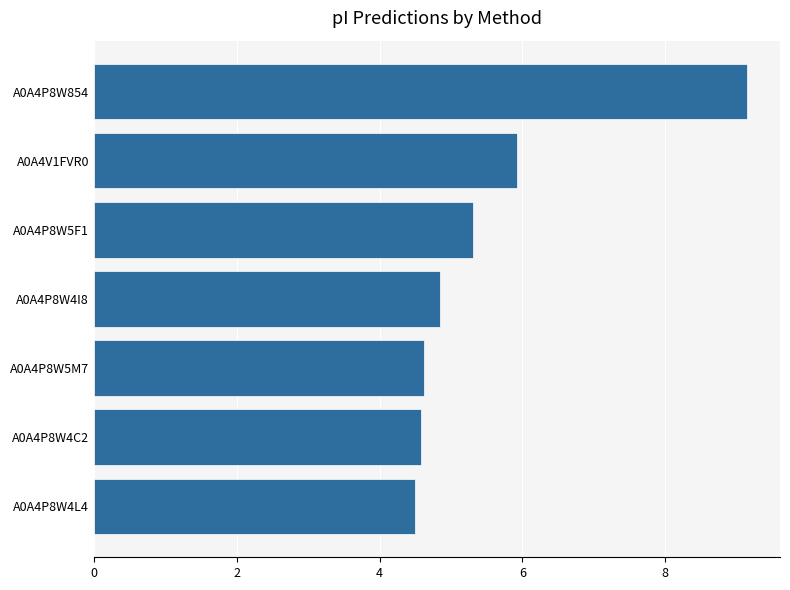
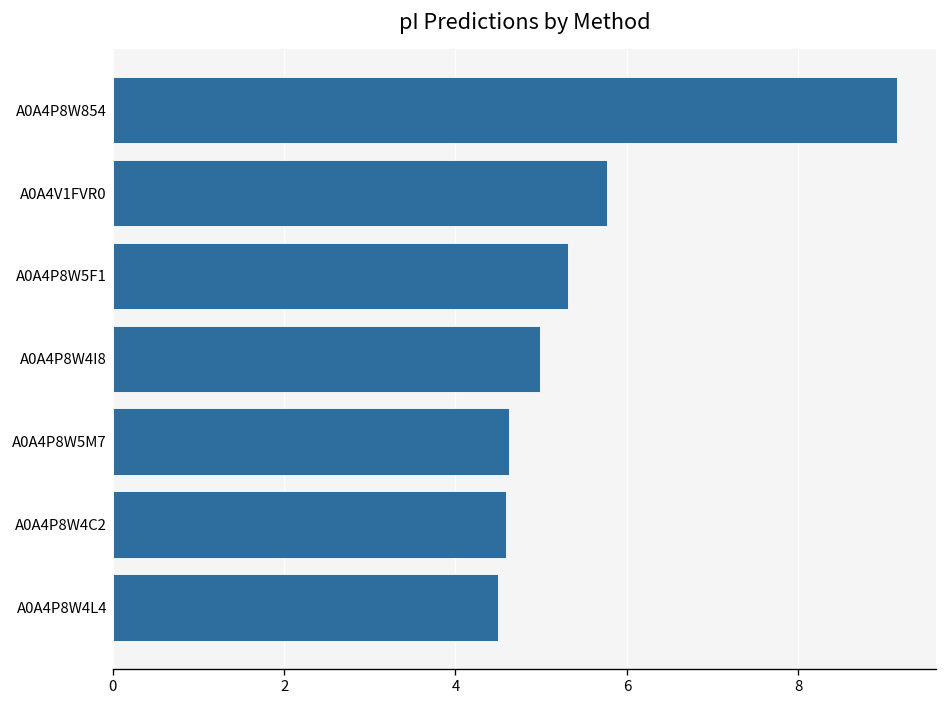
A0A4V1FVR0: 5.9 -> 5.8
A0A4P8W4I8: 4.9 -> 5.0
